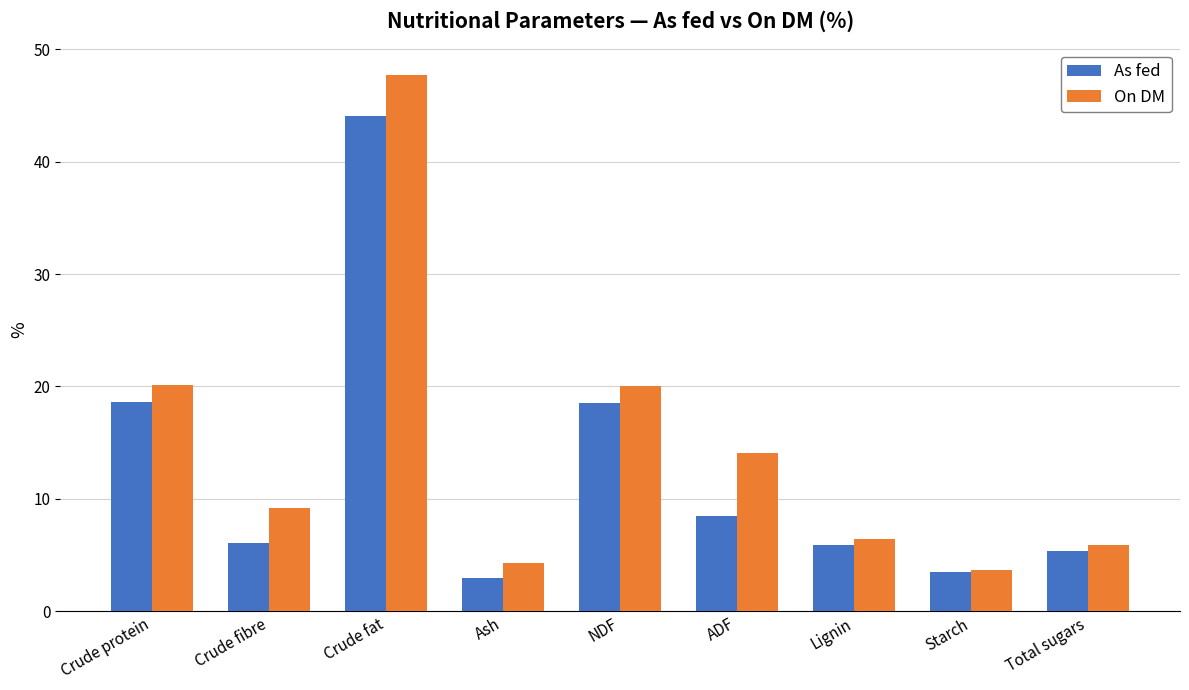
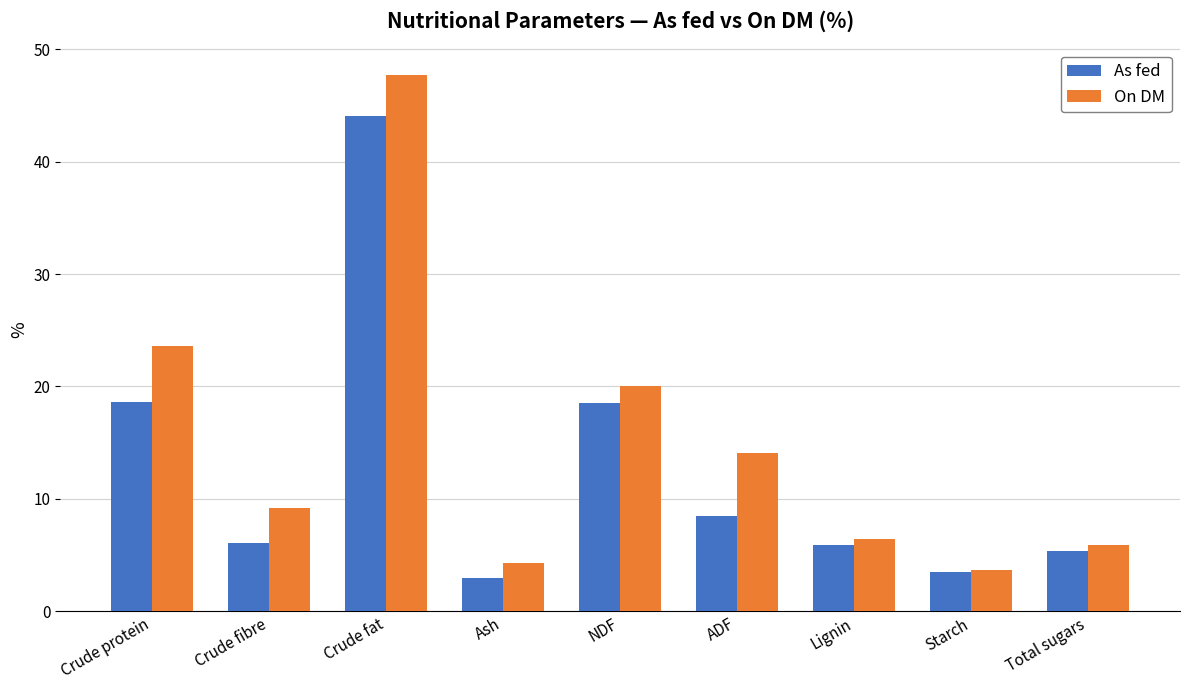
On DM, Crude protein: 20.1 -> 23.6
